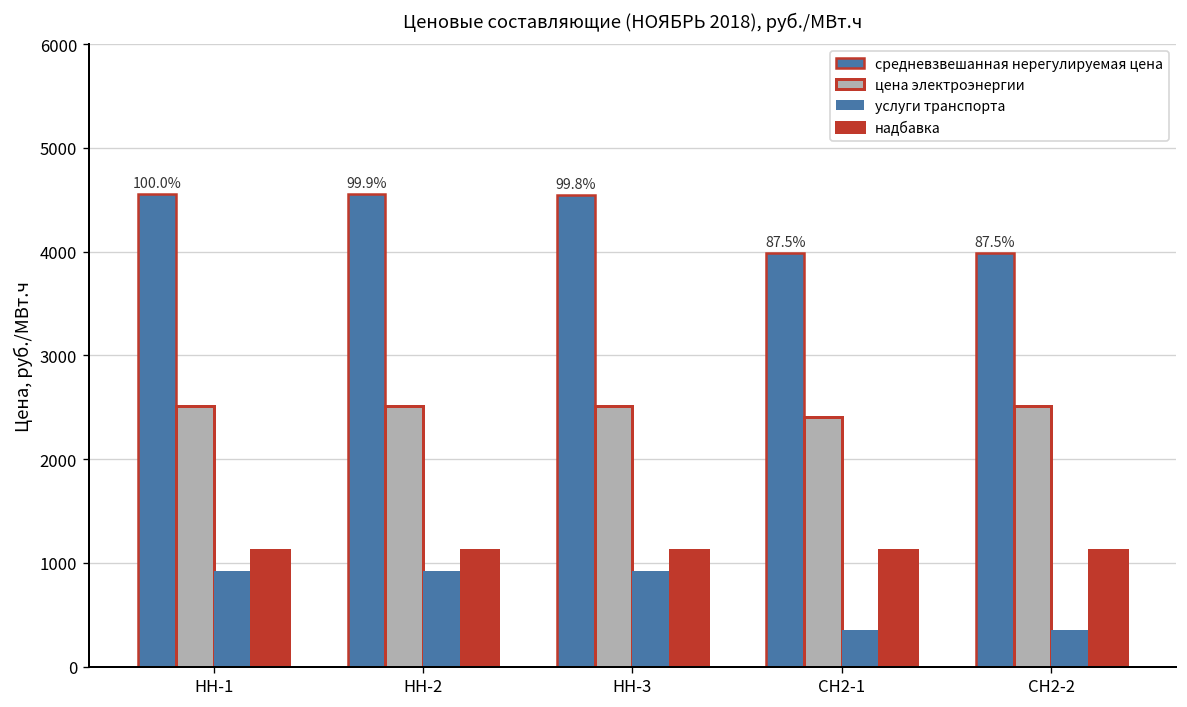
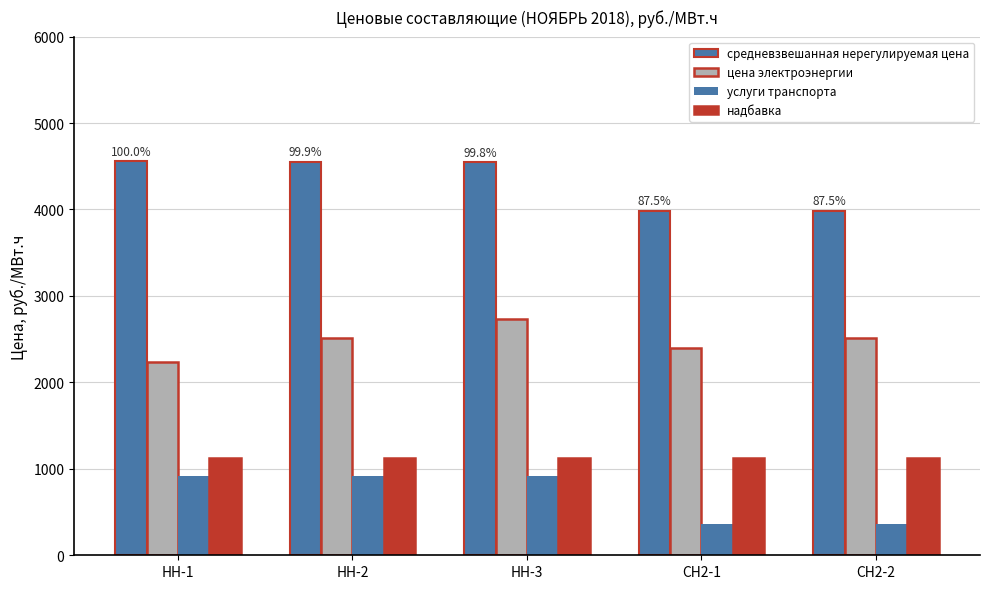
цена электроэнергии, НН-1: 2500 -> 2200
цена электроэнергии, НН-3: 2500 -> 2700
